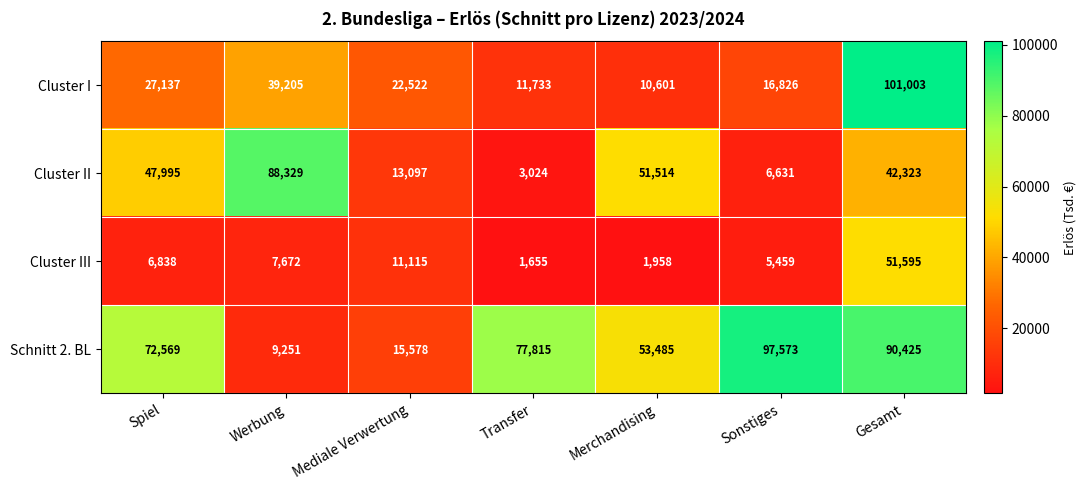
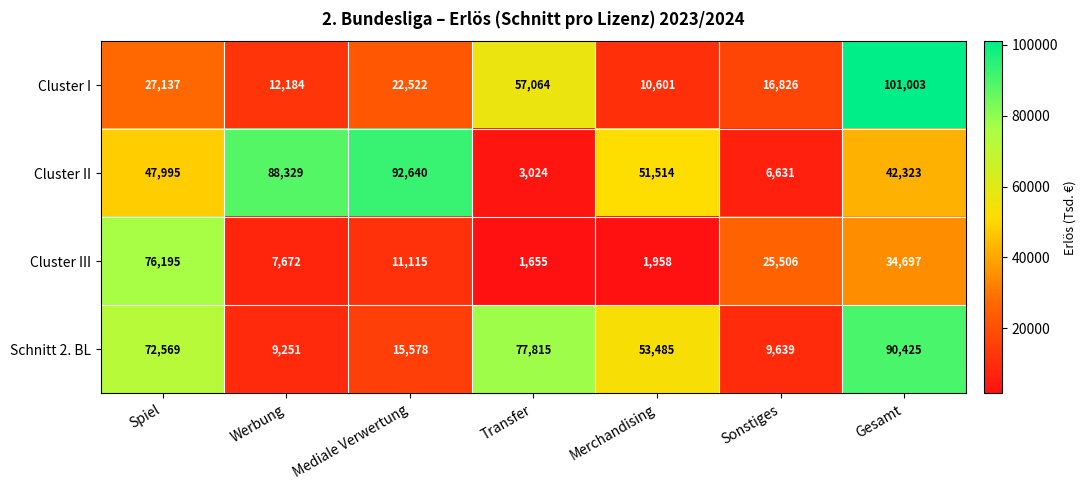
Cluster I, Werbung: 39,205 -> 12,184
Cluster I, Transfer: 11,733 -> 57,064
Cluster II, Mediale Verwertung: 13,097 -> 92,640
Cluster III, Spiel: 6,838 -> 76,195
Cluster III, Sonstiges: 5,459 -> 25,506
Cluster III, Gesamt: 51,595 -> 34,697
Schnitt 2. BL, Sonstiges: 97,573 -> 9,639
